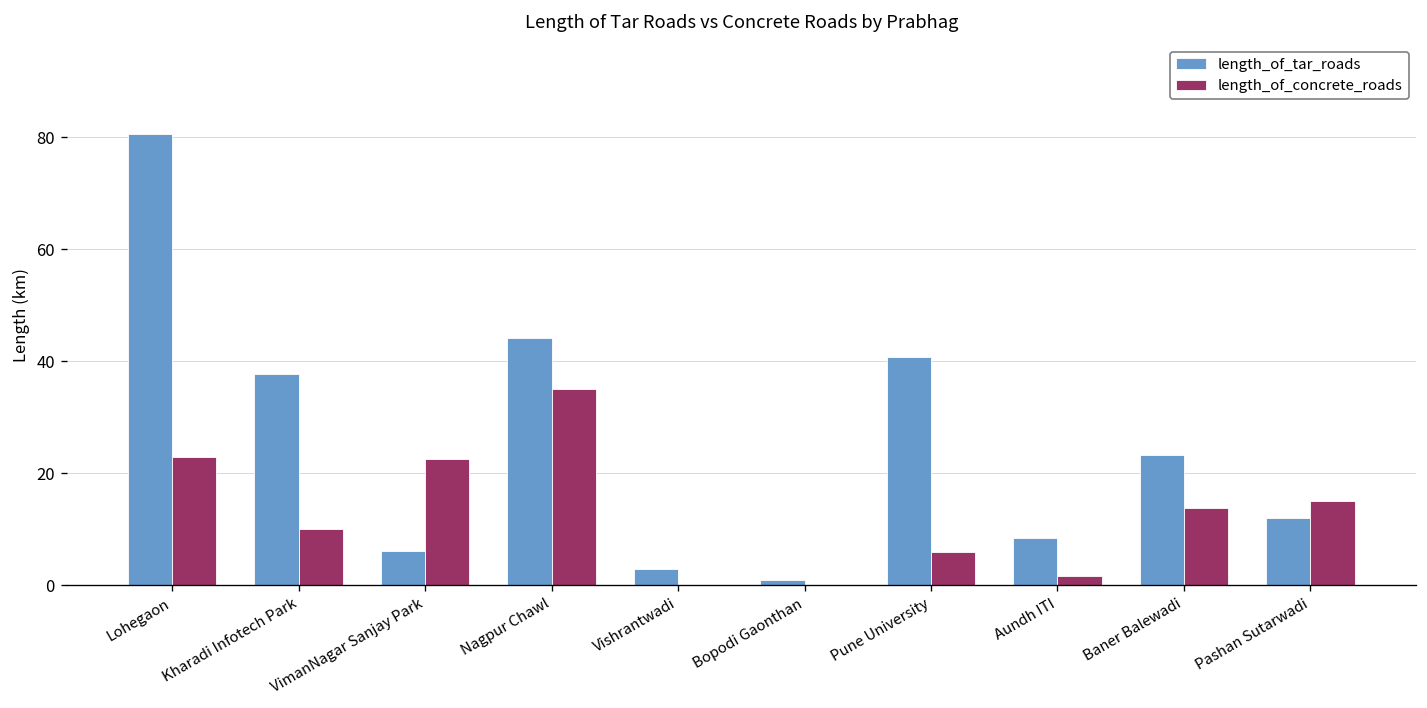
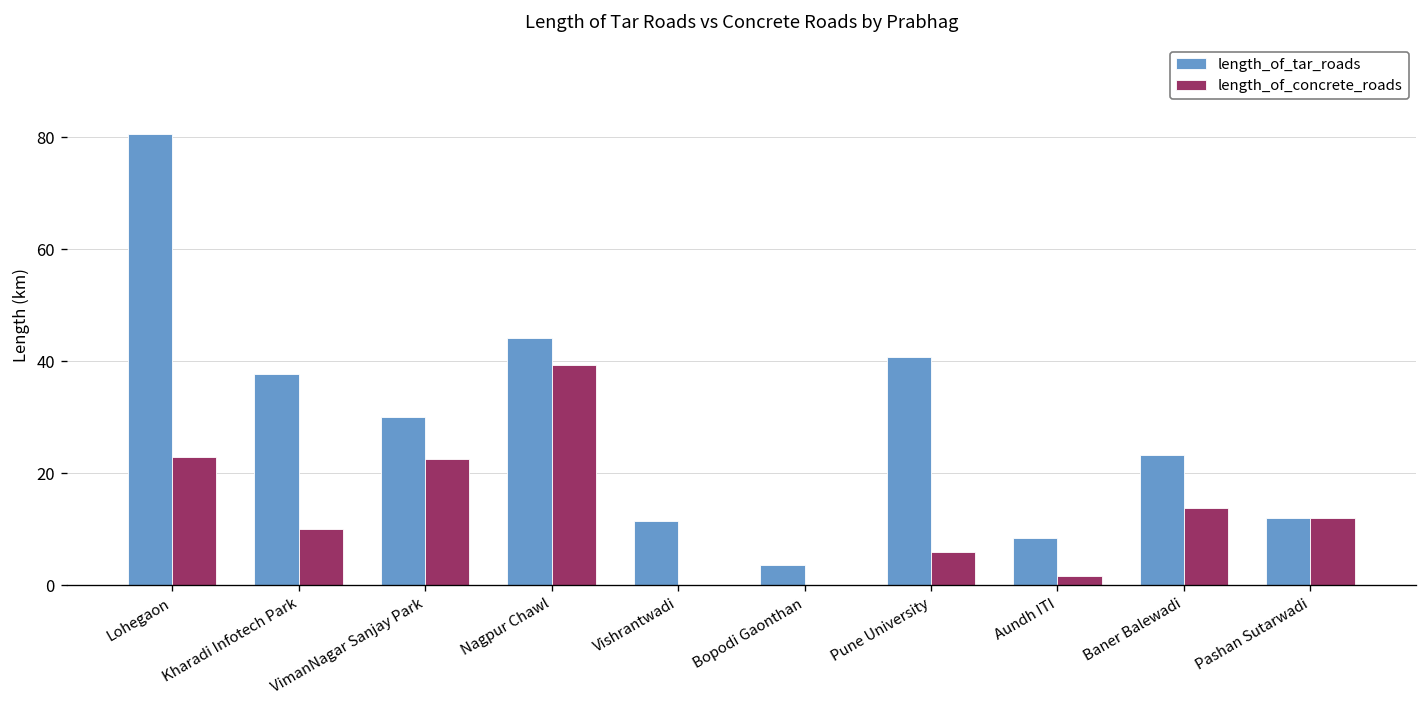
length_of_tar_roads, VimanNagar Sanjay Park: 6 -> 30
length_of_concrete_roads, Nagpur Chawl: 35 -> 39
length_of_tar_roads, Vishrantwadi: 3 -> 11
length_of_tar_roads, Bopodi Gaonthan: 1 -> 4
length_of_concrete_roads, Pashan Sutarwadi: 15 -> 12
